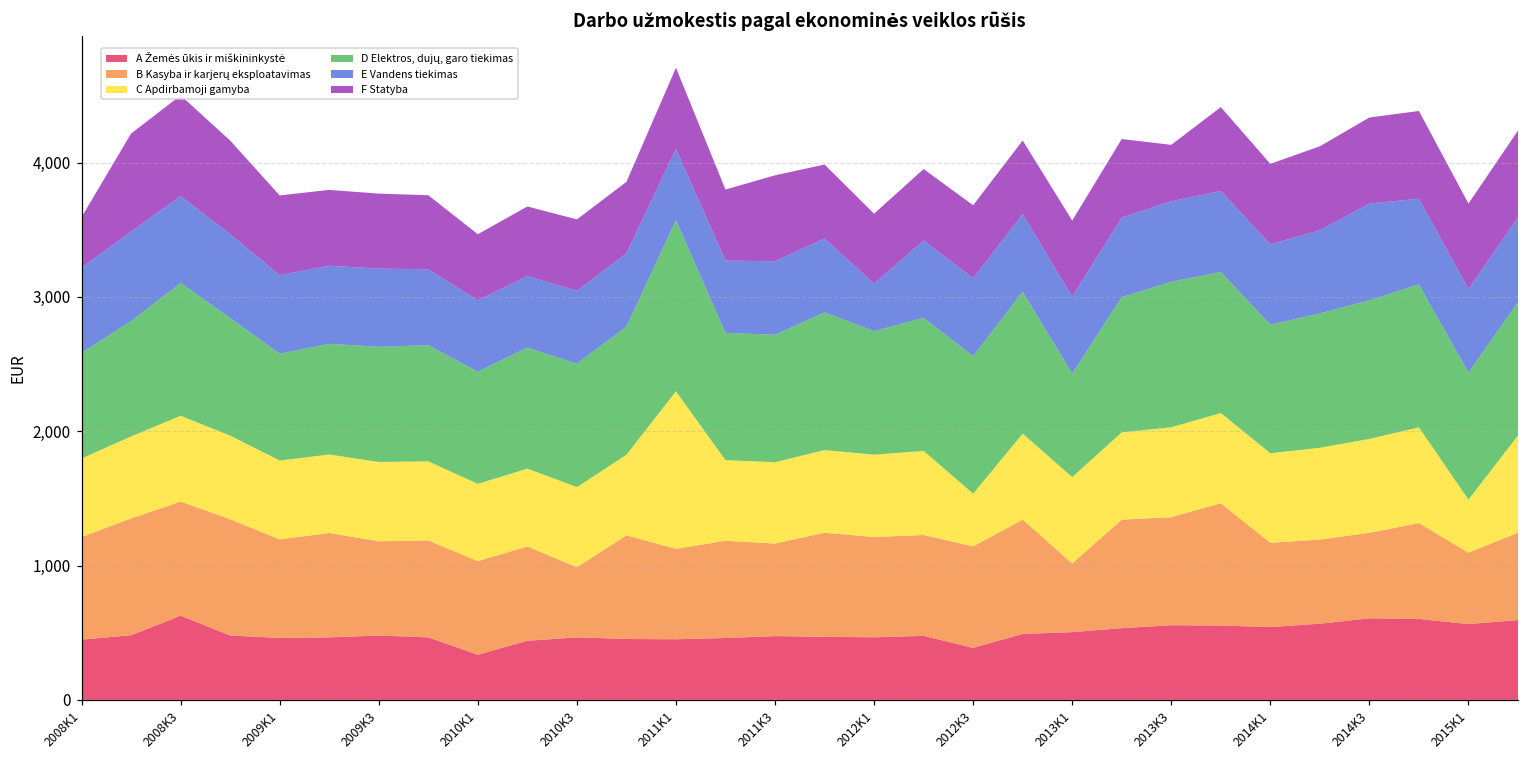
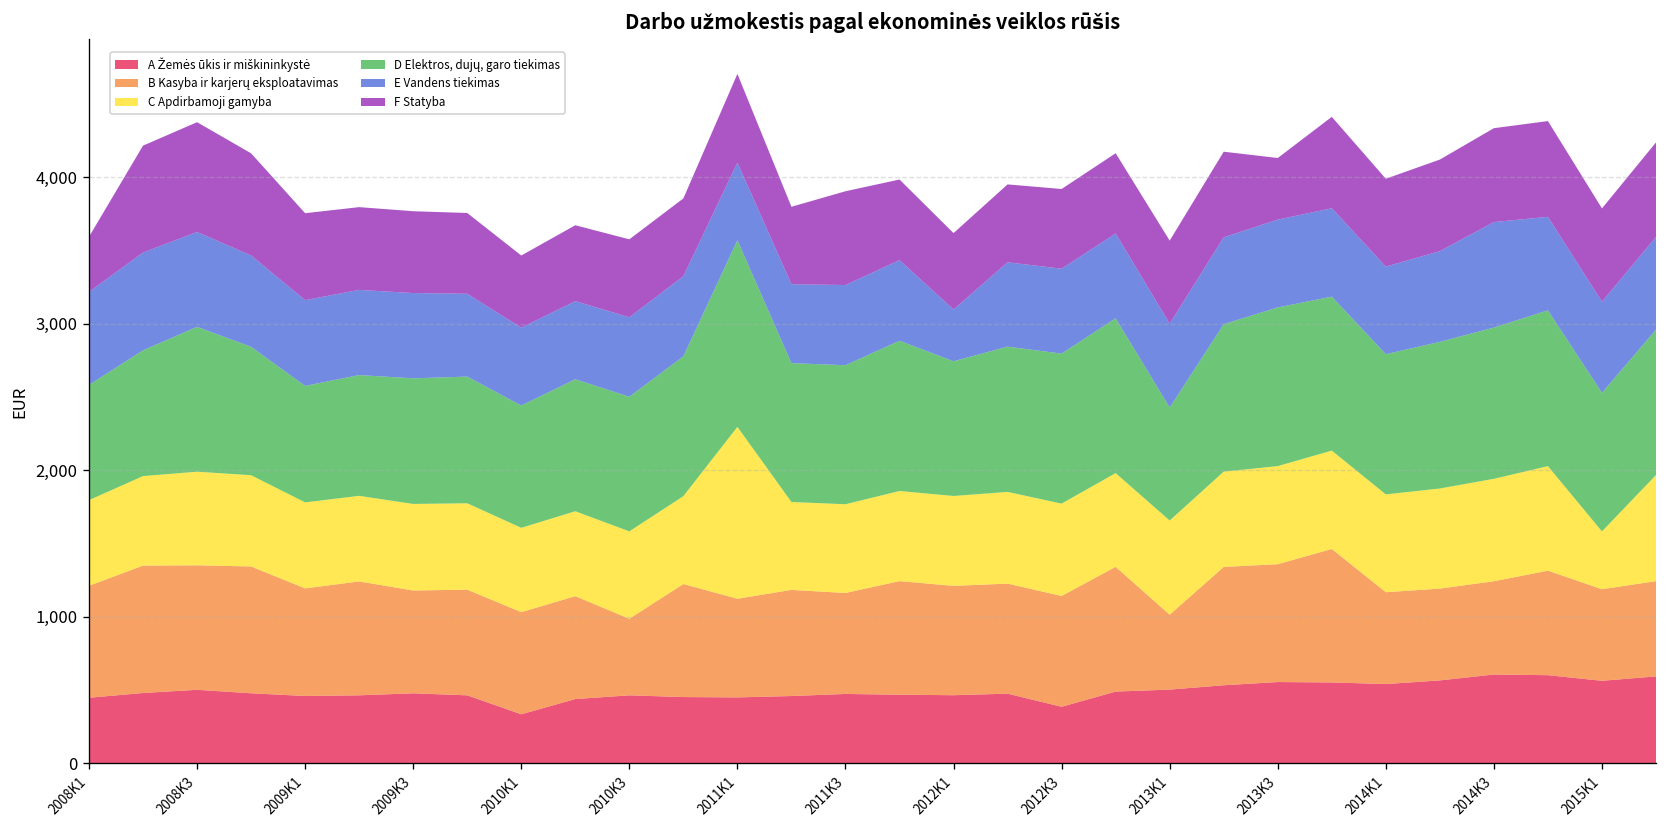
A Žemės ūkis ir miškininkystė, 2008K3: 630 -> 500
C Apdirbamoji gamyba, 2012K3: 390 -> 630
B Kasyba ir karjerų eksploatavimas, 2015K1: 530 -> 620
